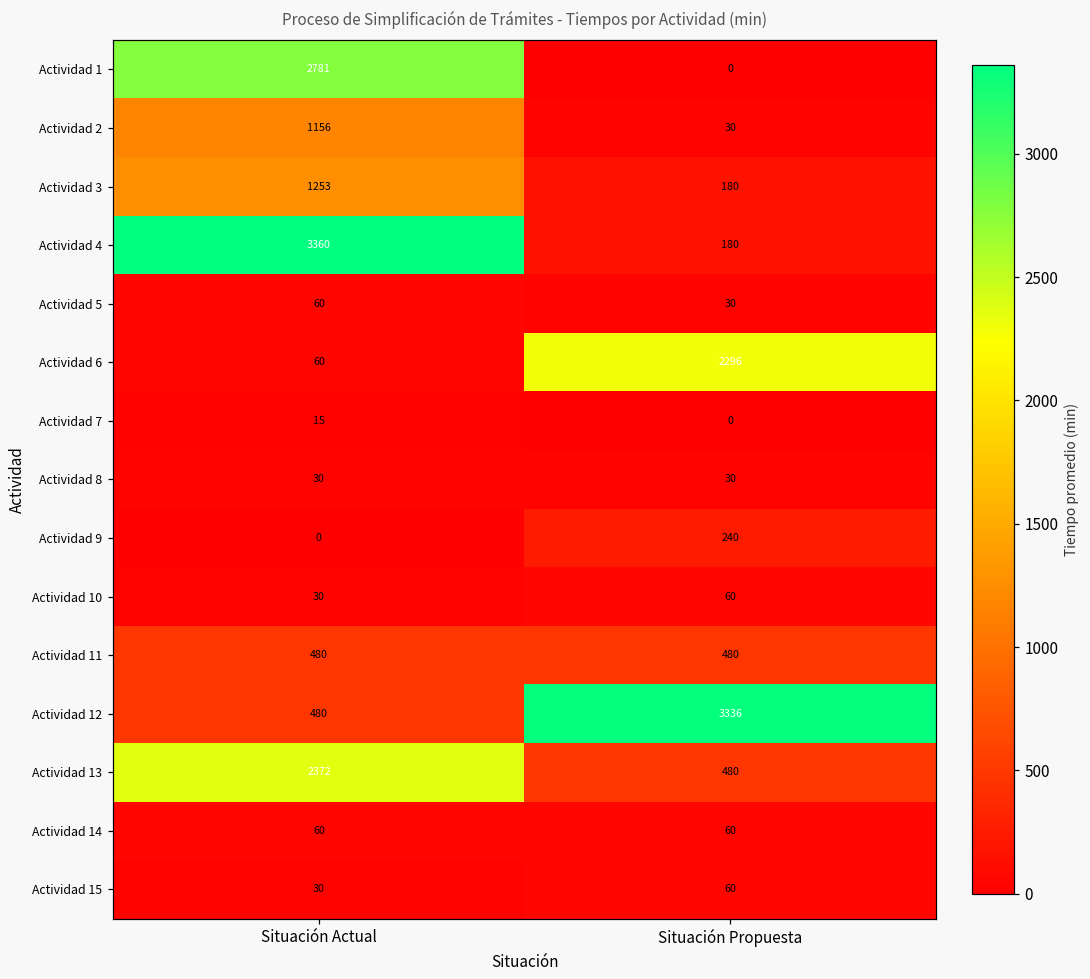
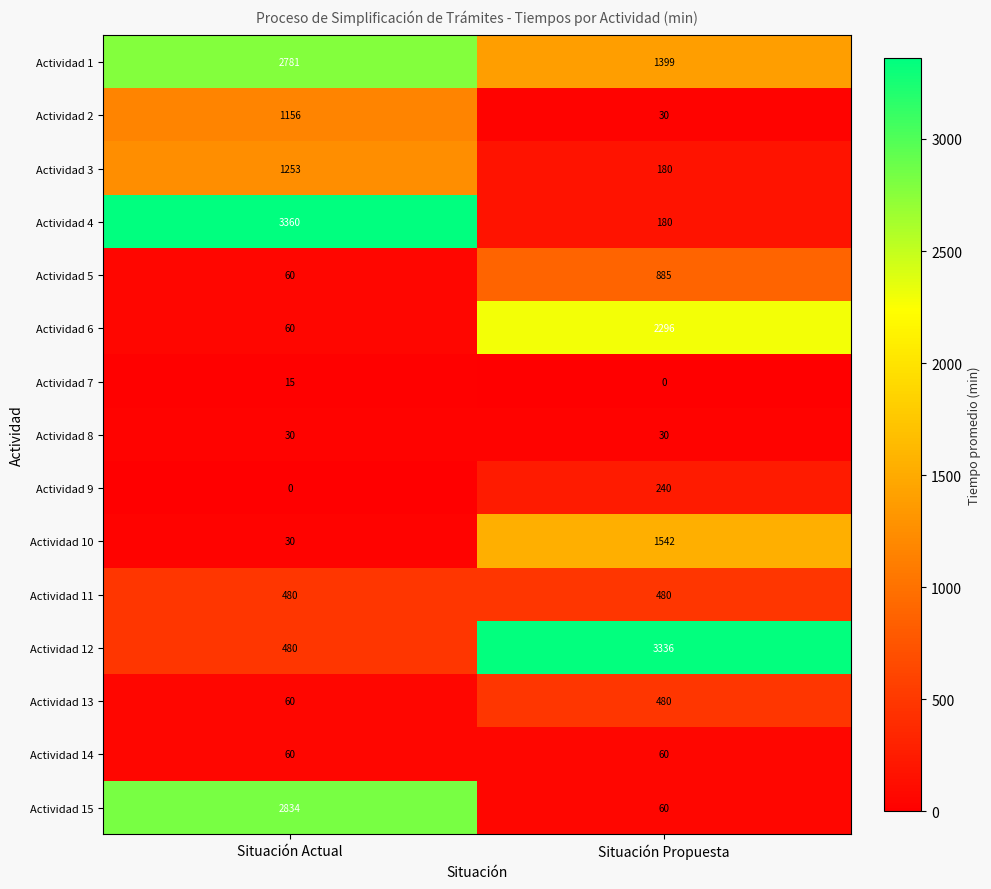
Actividad 1, Situación Propuesta: 0 -> 1399
Actividad 5, Situación Propuesta: 30 -> 885
Actividad 10, Situación Propuesta: 60 -> 1542
Actividad 13, Situación Actual: 2372 -> 60
Actividad 15, Situación Actual: 30 -> 2834
